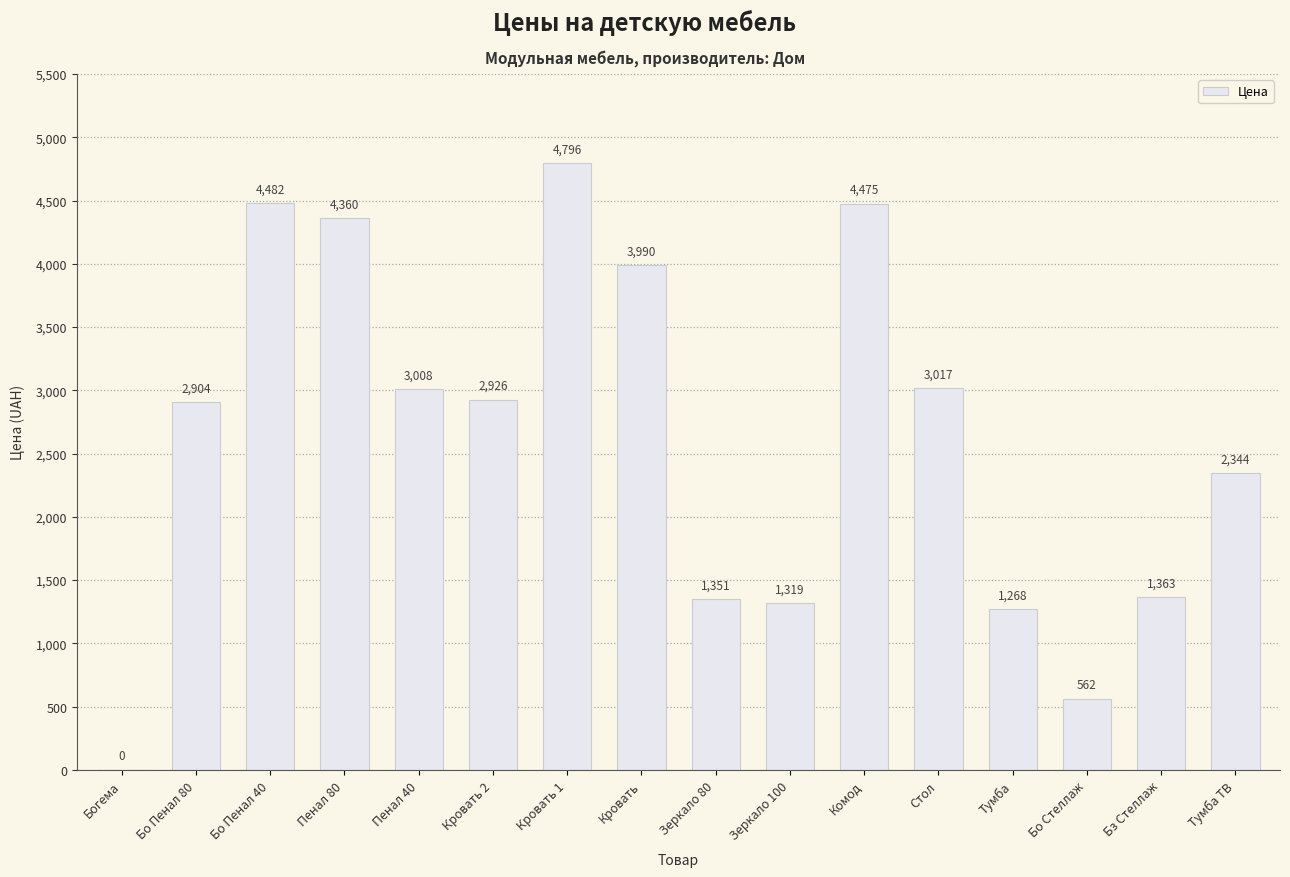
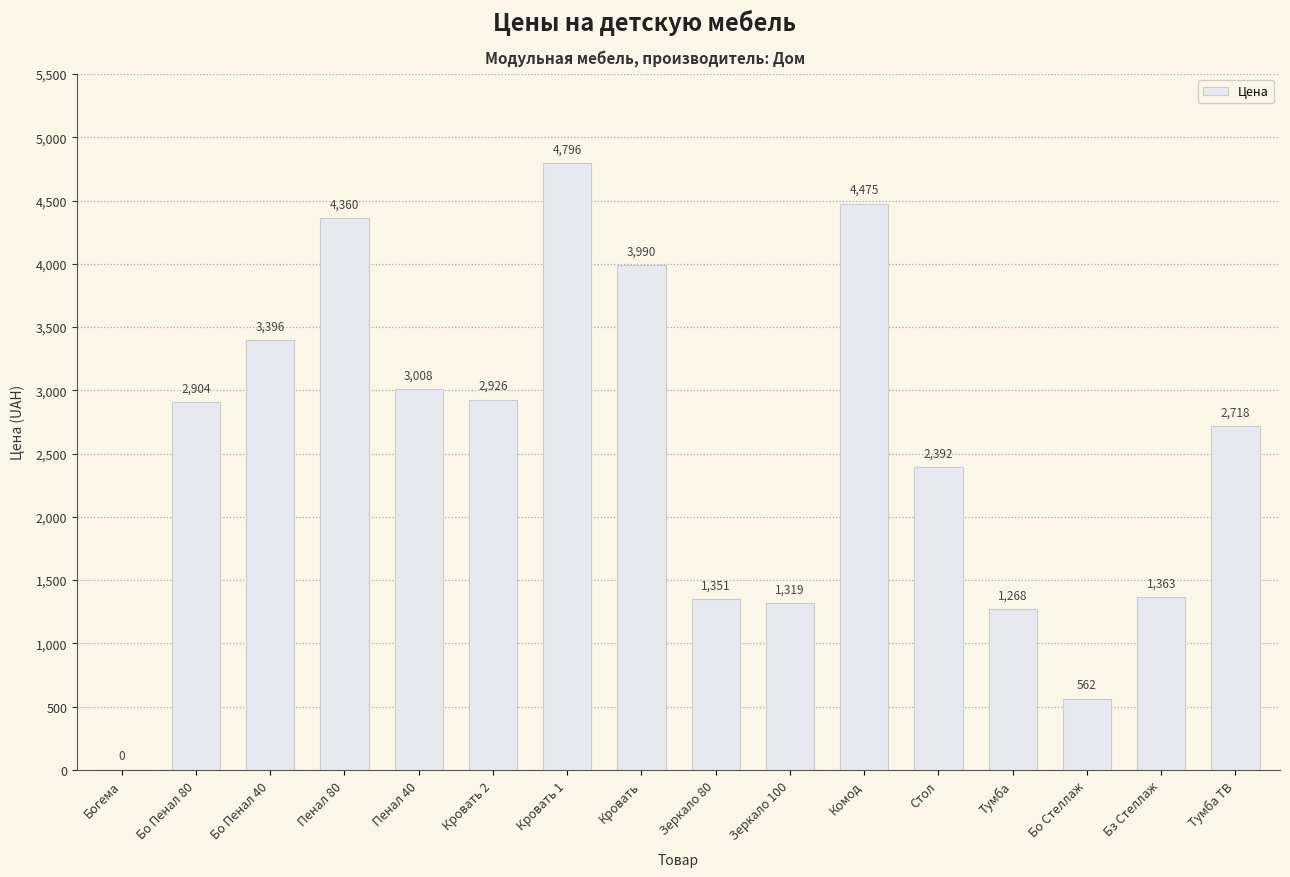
Бо Пенал 40: 4,482 -> 3,396
Стол: 3,017 -> 2,392
Тумба ТВ: 2,344 -> 2,718
